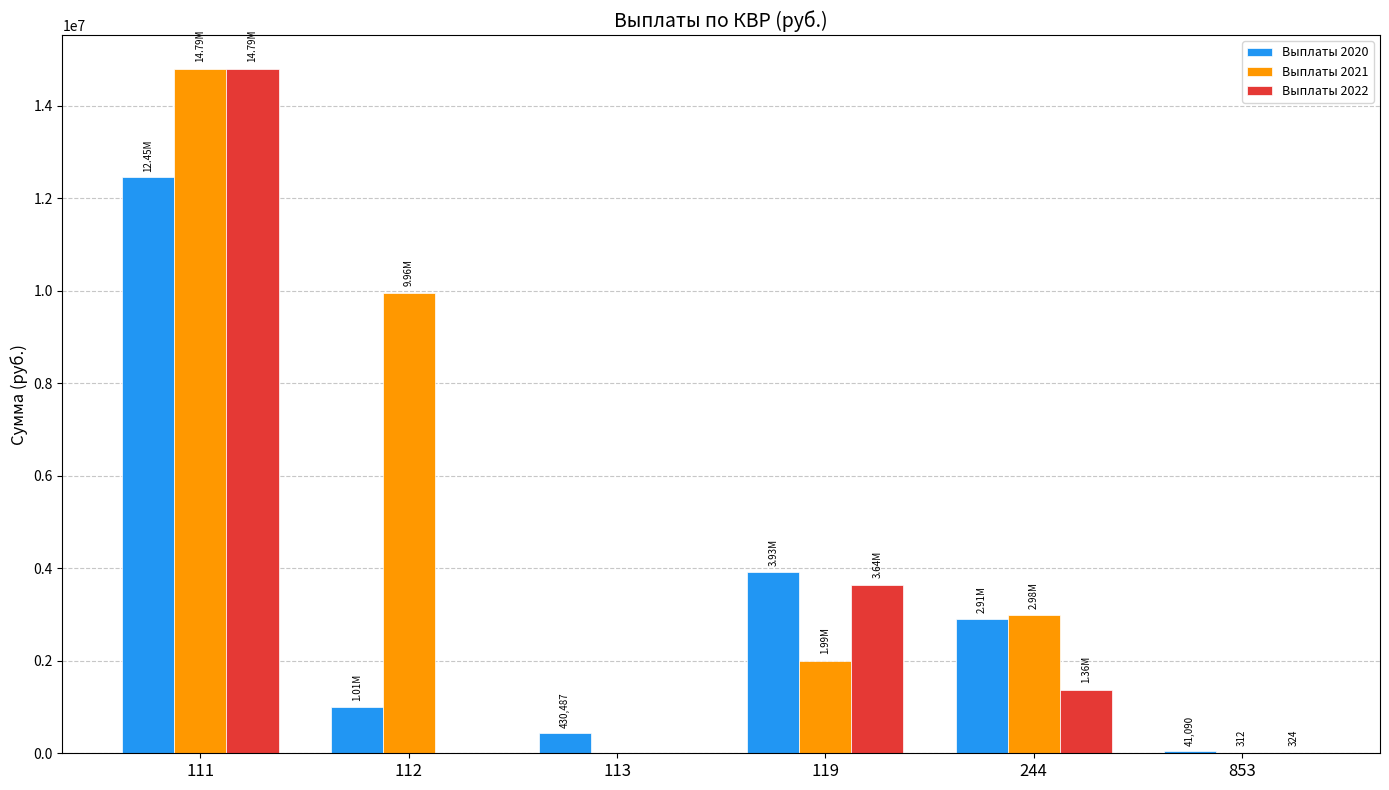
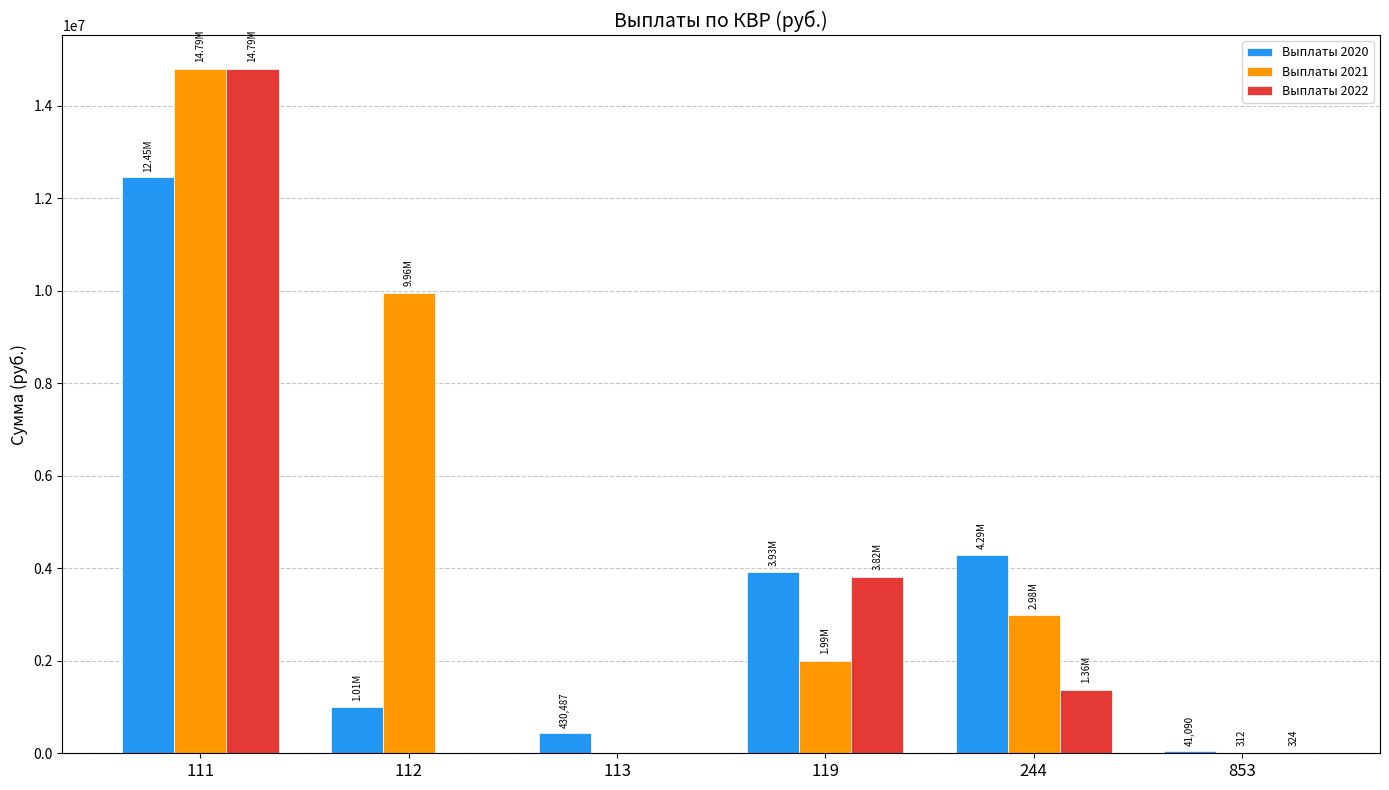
Выплаты 2022, 119: 3.64M -> 3.82M
Выплаты 2020, 244: 2.91M -> 4.29M
